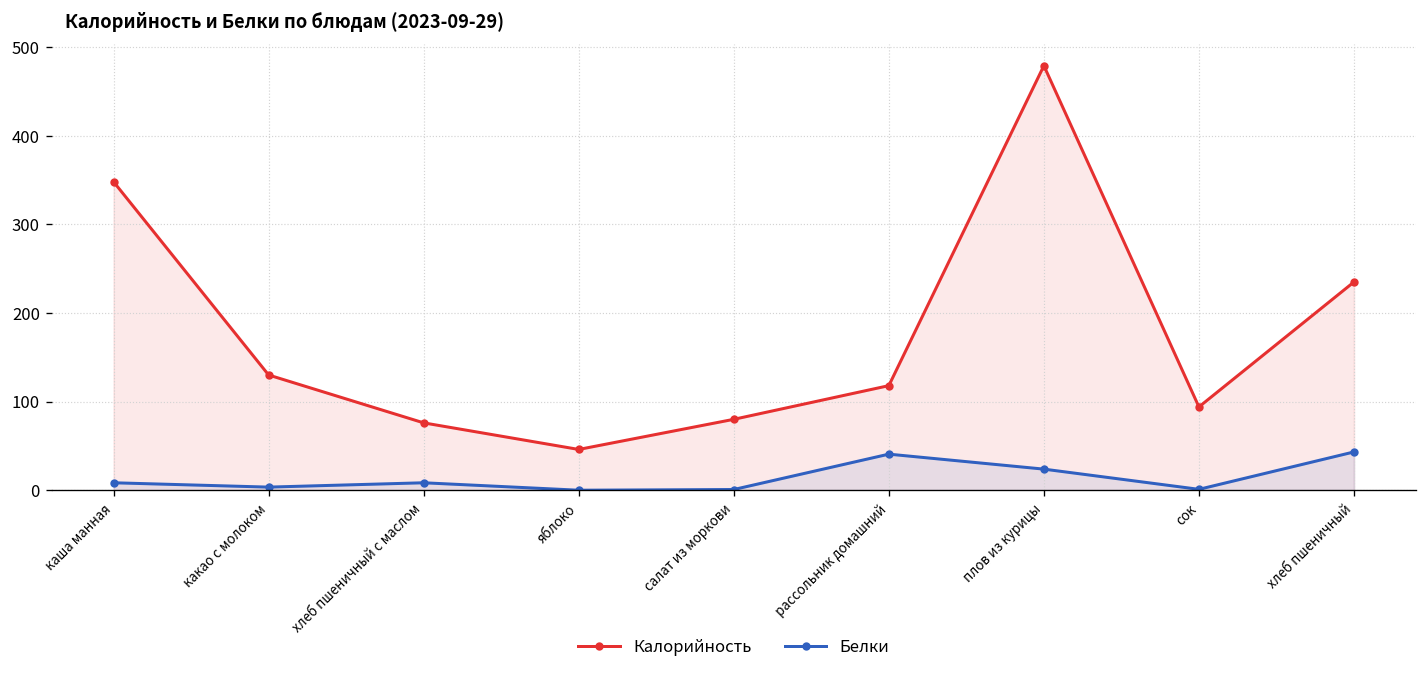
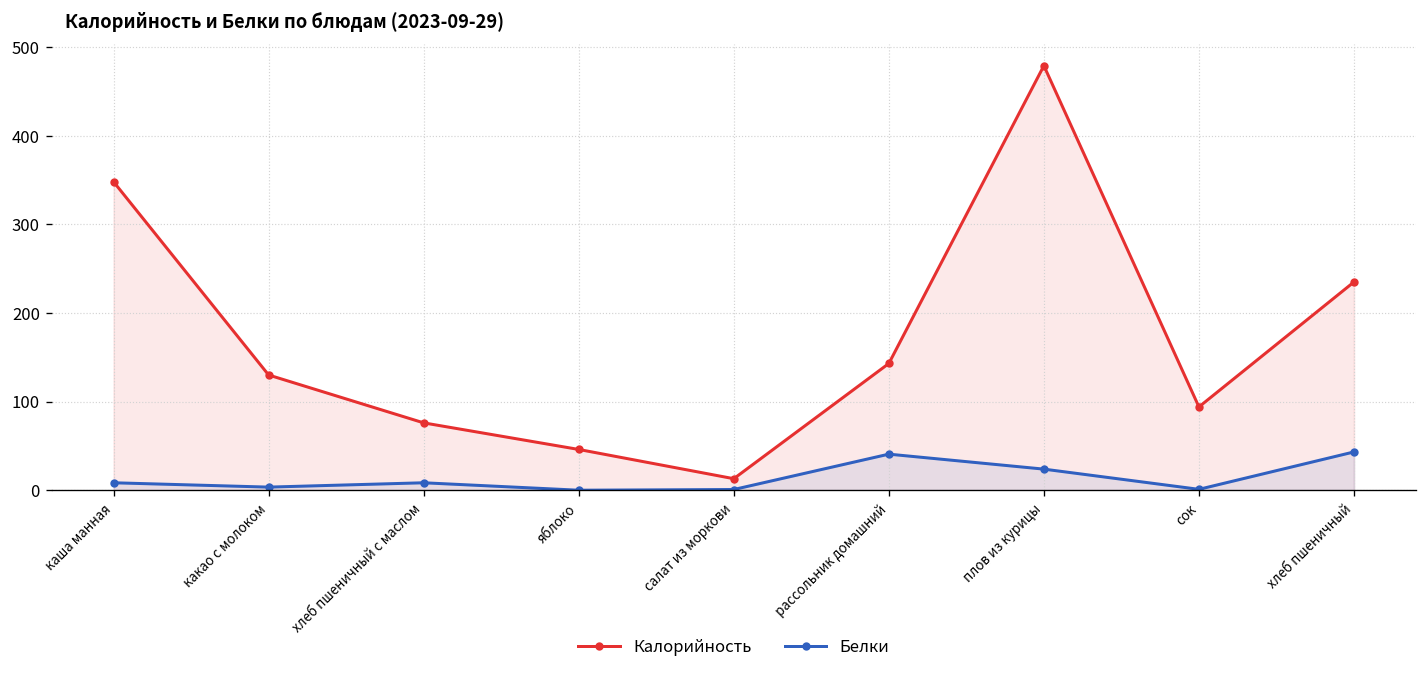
Калорийность, салат из моркови: 80 -> 10
Калорийность, рассольник домашний: 120 -> 140
